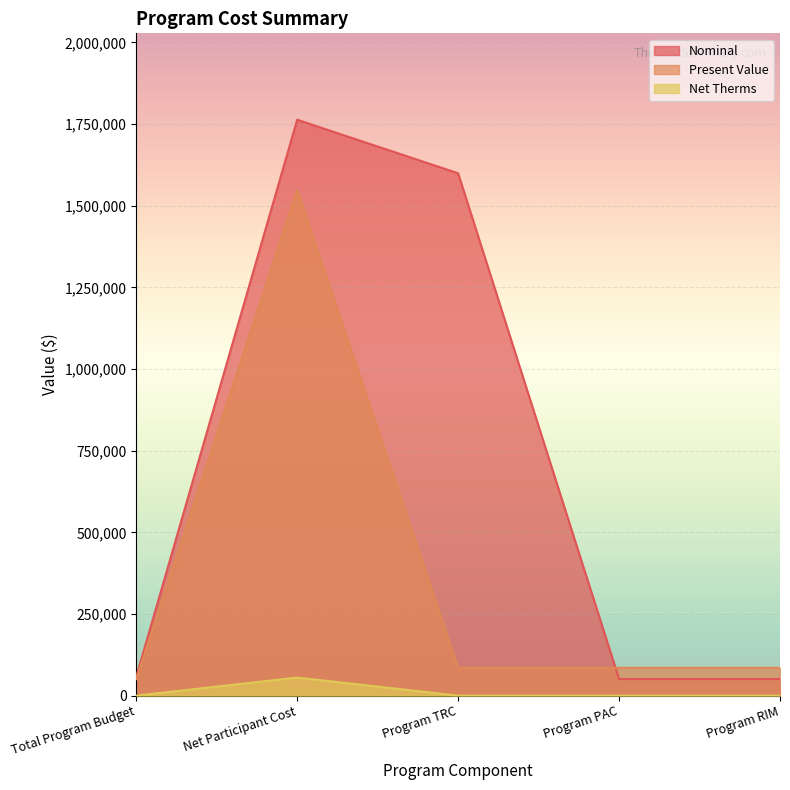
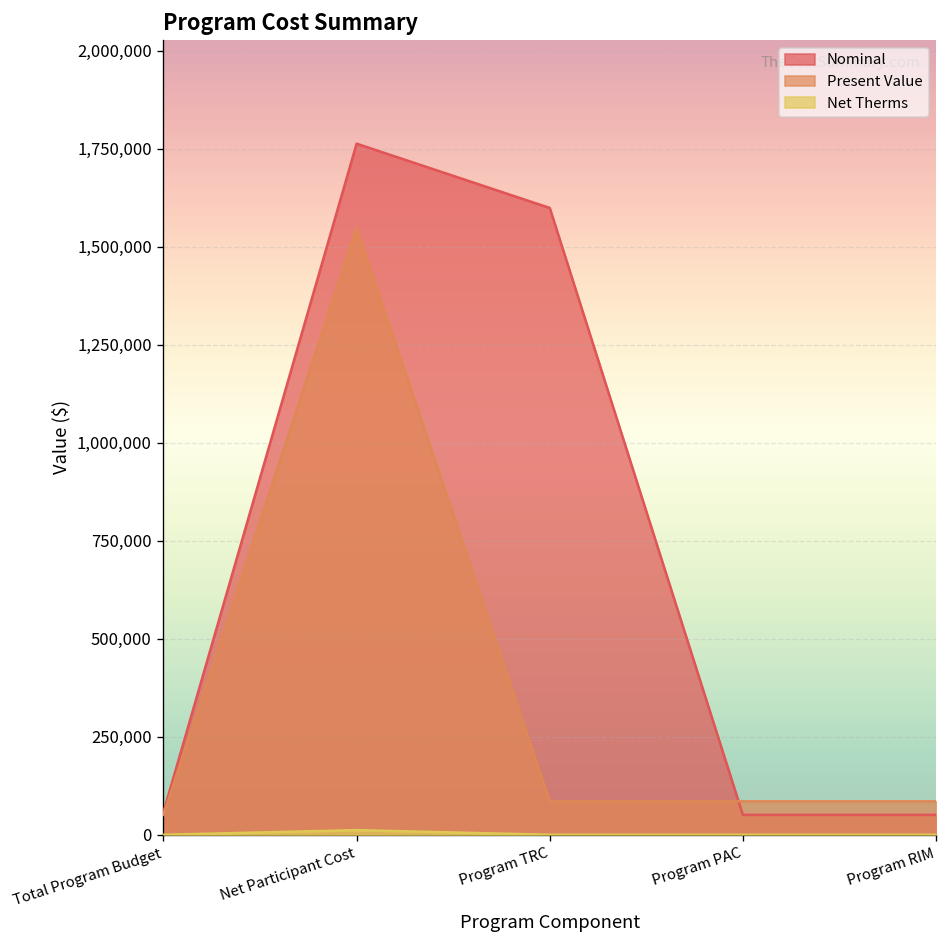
Net Therms, Net Participant Cost: 60,000 -> 10,000
